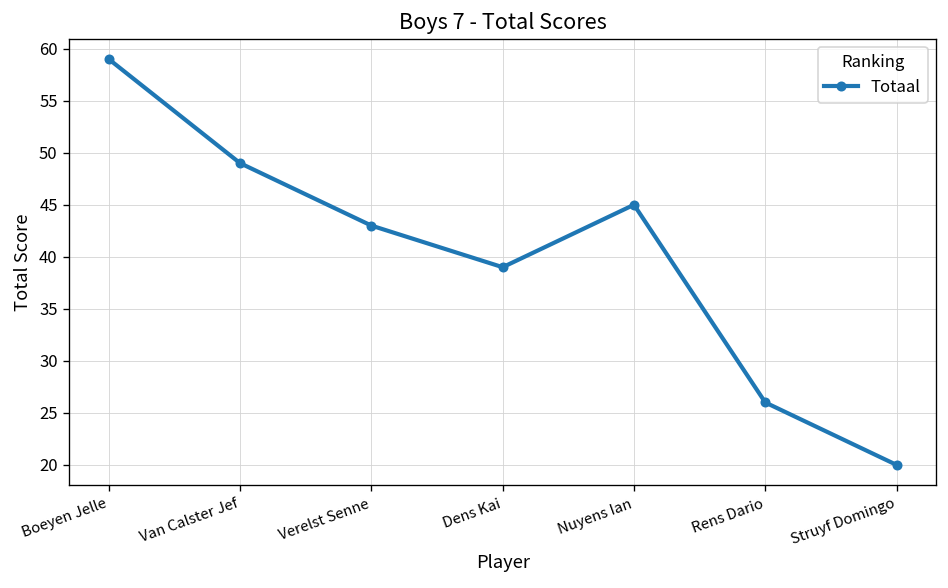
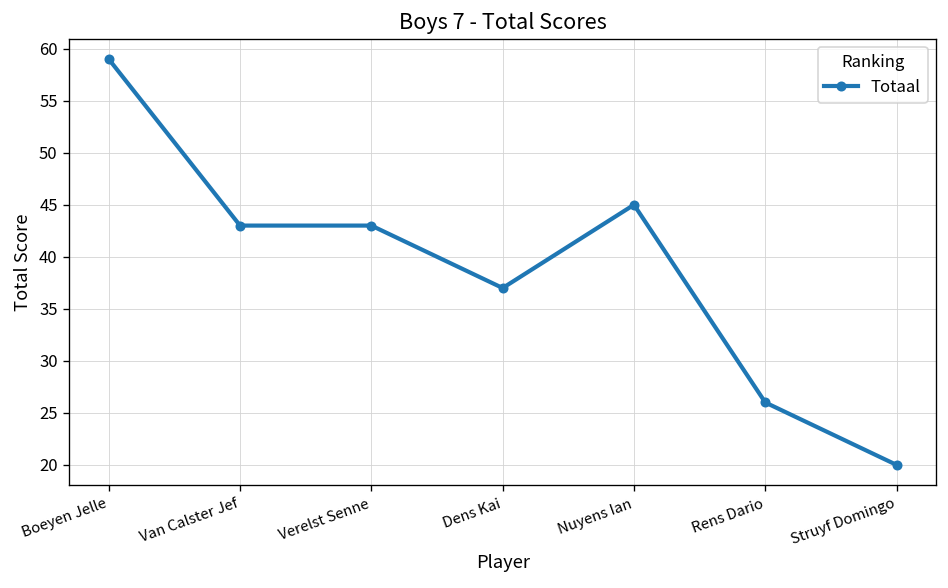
Van Calster Jef: 49 -> 43
Dens Kai: 39 -> 37
